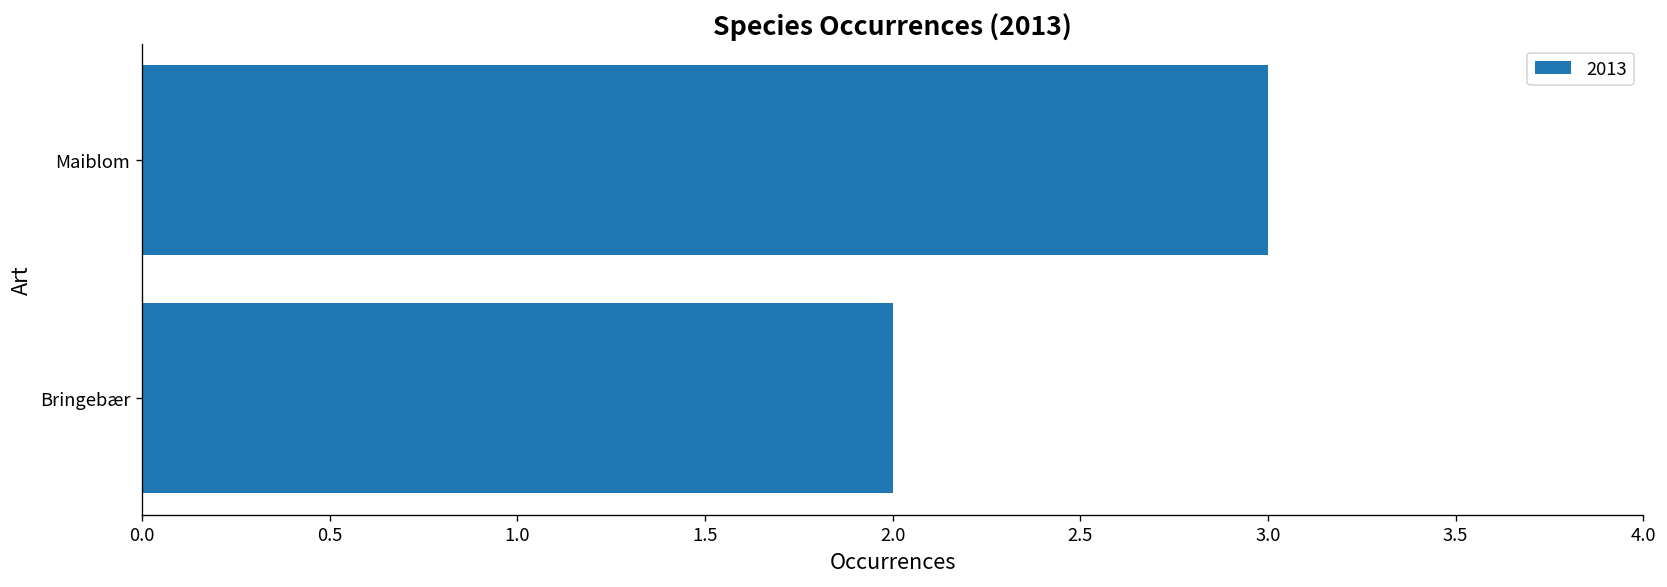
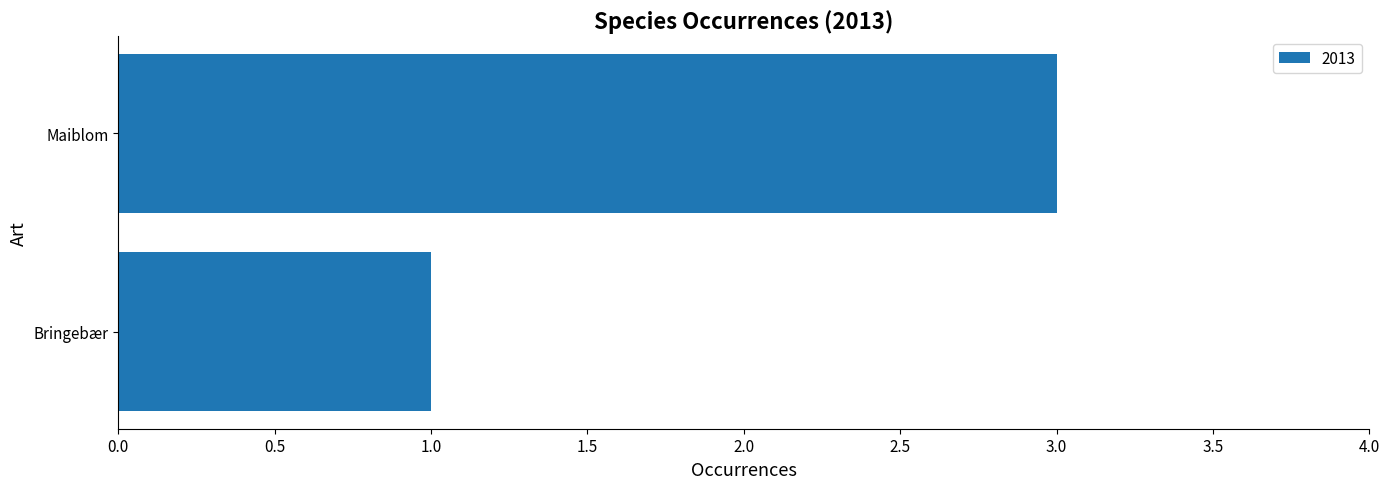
Bringebær: 2 -> 1
